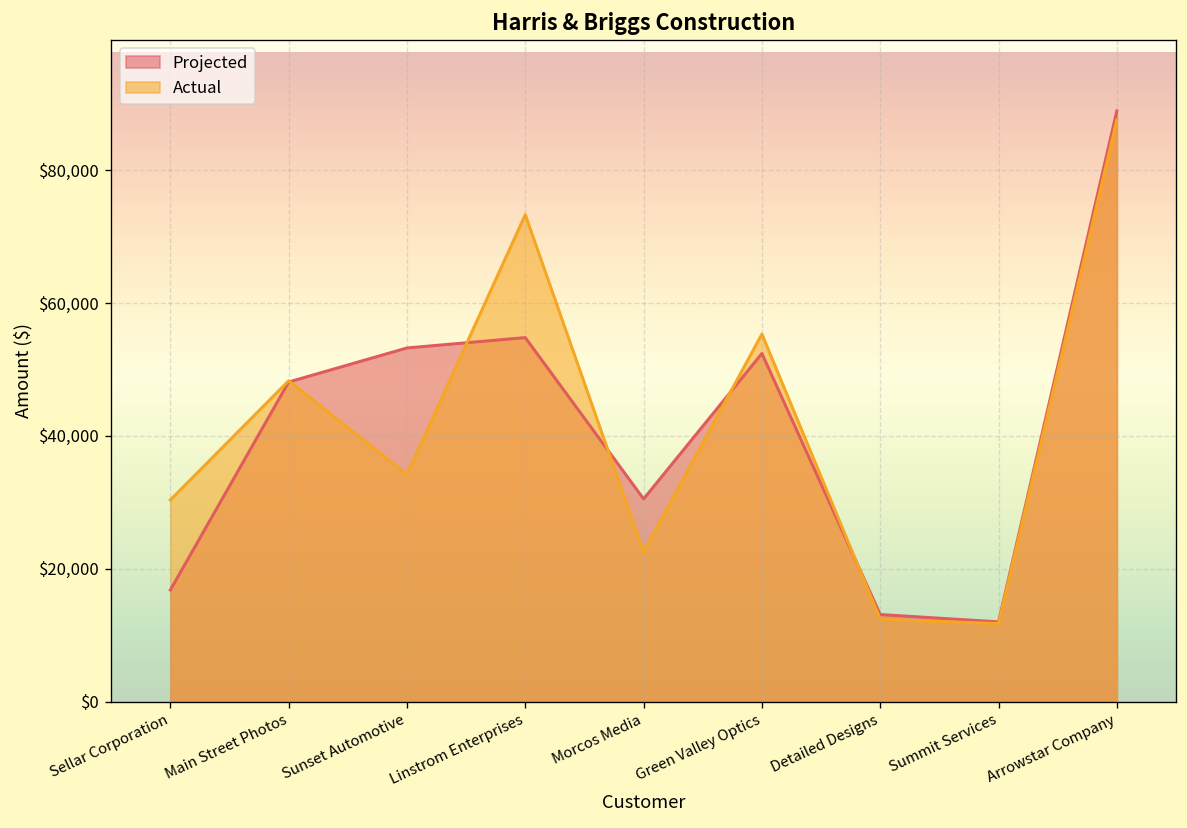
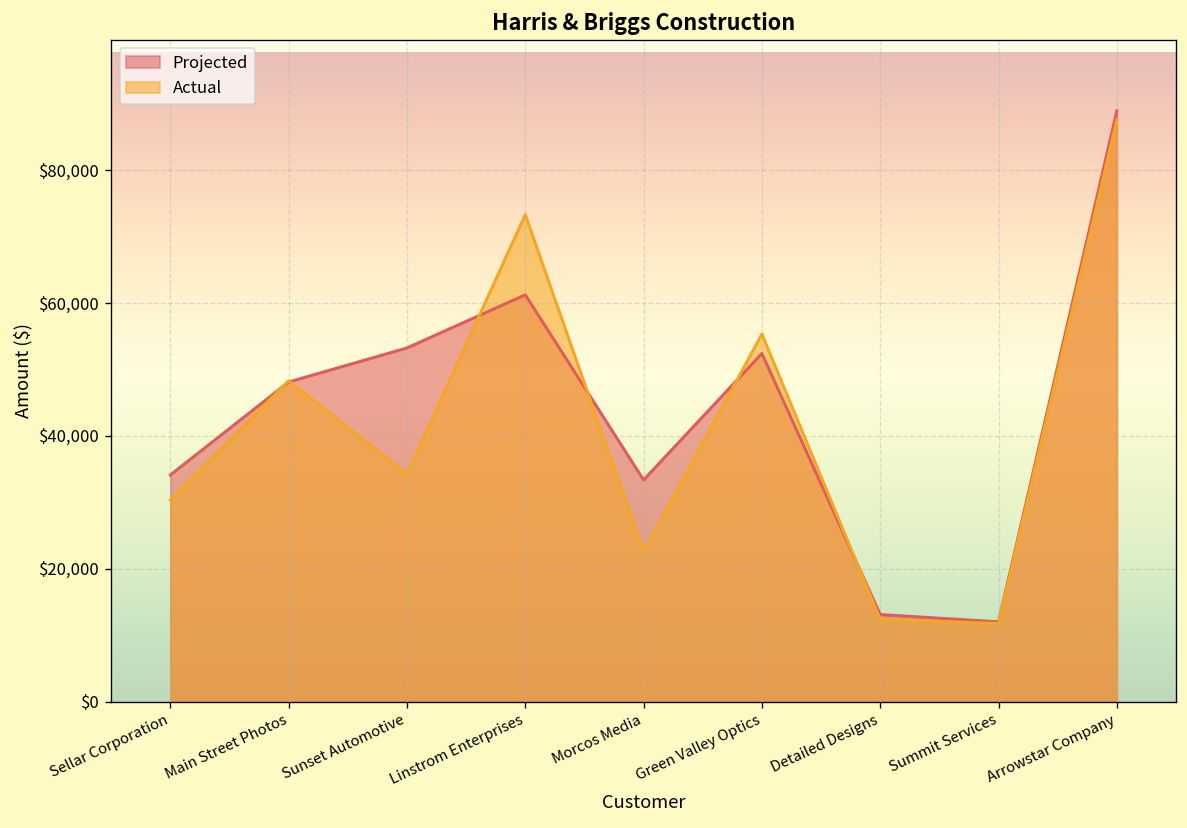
Projected, Sellar Corporation: $17,000 -> $34,000
Projected, Linstrom Enterprises: $55,000 -> $61,000
Projected, Morcos Media: $31,000 -> $33,000
